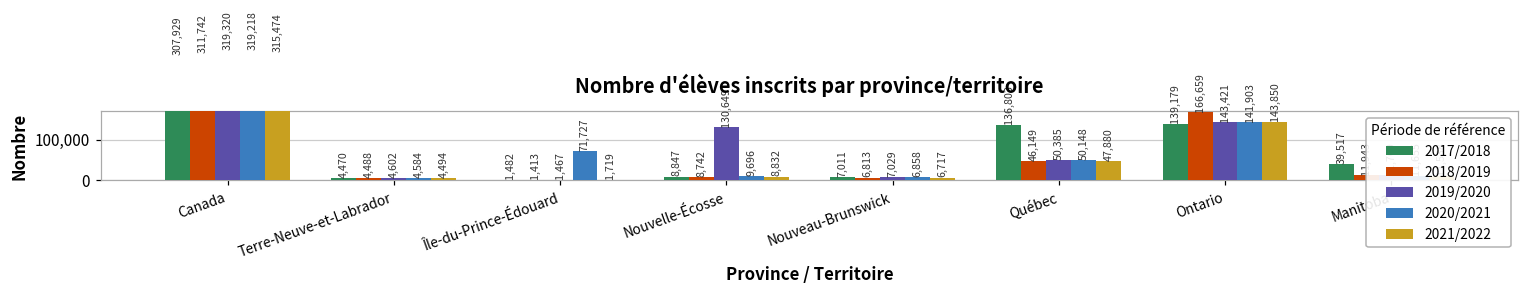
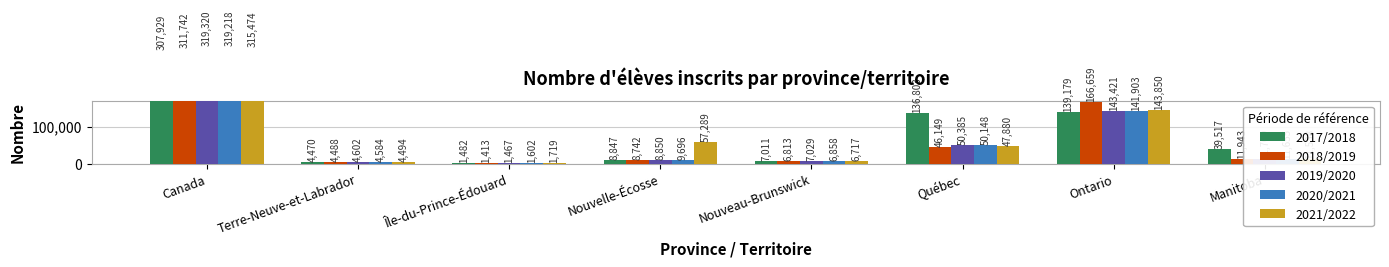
2020/2021, Île-du-Prince-Édouard: 71,727 -> 1,602
2019/2020, Nouvelle-Écosse: 130,649 -> 8,850
2021/2022, Nouvelle-Écosse: 8,832 -> 57,289
